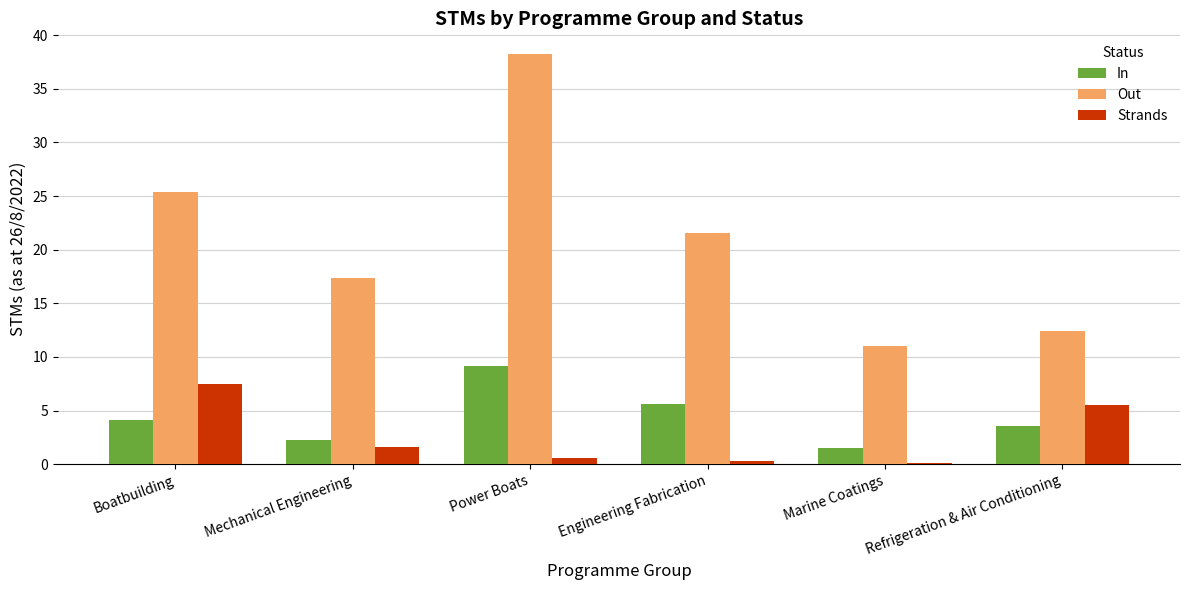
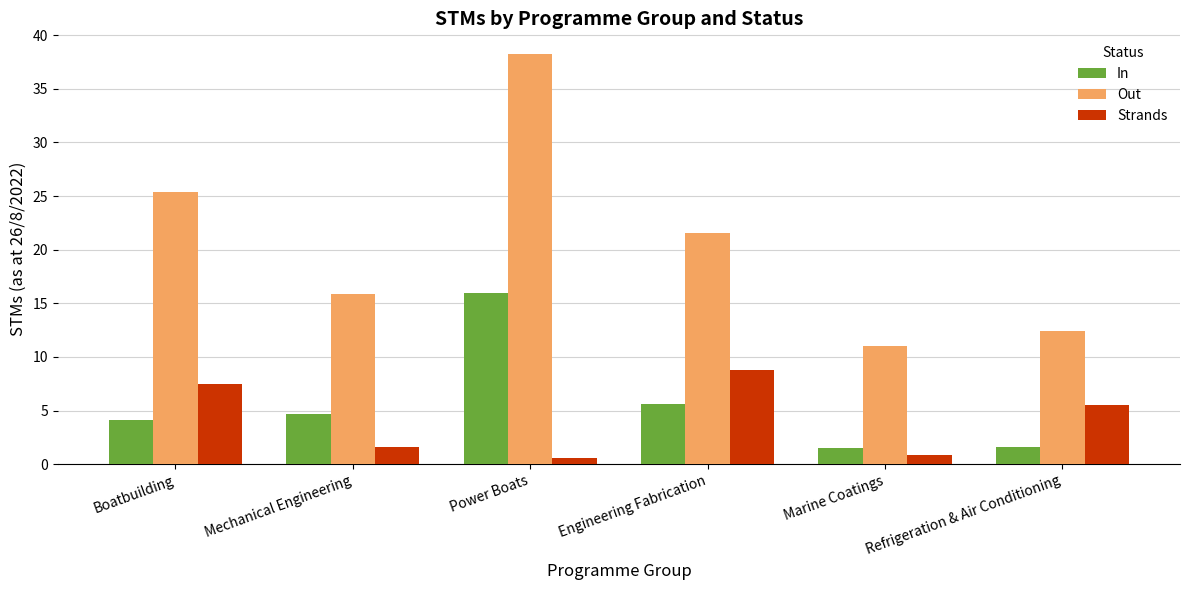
In, Mechanical Engineering: 2.3 -> 4.6
Out, Mechanical Engineering: 17.3 -> 15.9
In, Power Boats: 9.2 -> 16.0
Strands, Engineering Fabrication: 0.3 -> 8.8
Strands, Marine Coatings: 0.1 -> 0.9
In, Refrigeration & Air Conditioning: 3.6 -> 1.6
